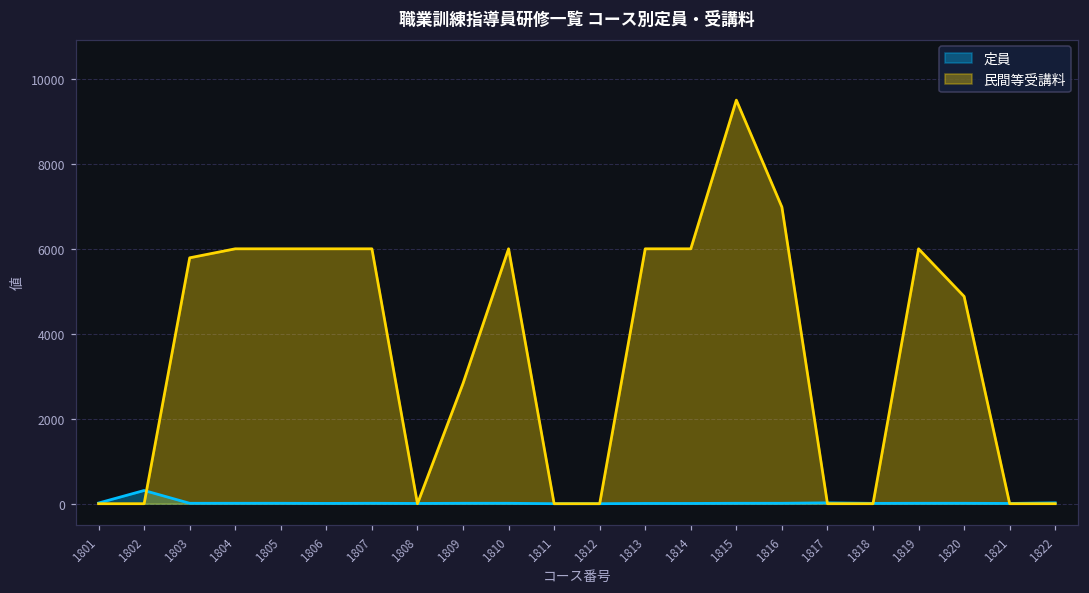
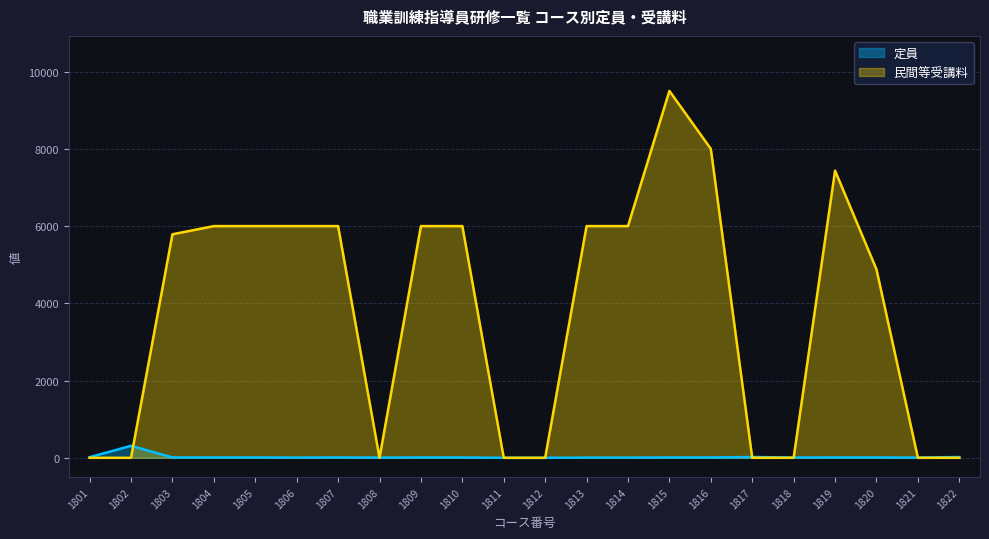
民間等受講料, 1809: 2800 -> 6000
民間等受講料, 1816: 7000 -> 8000
民間等受講料, 1819: 6000 -> 7400
